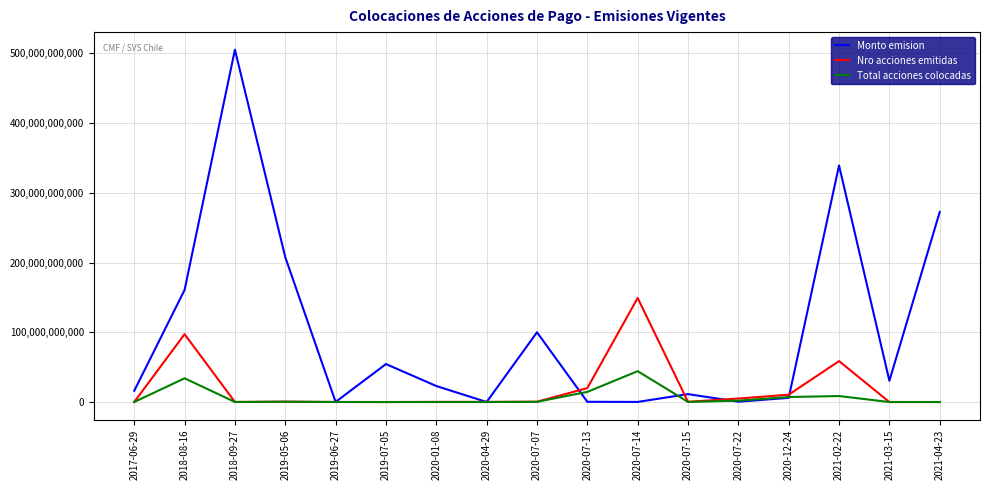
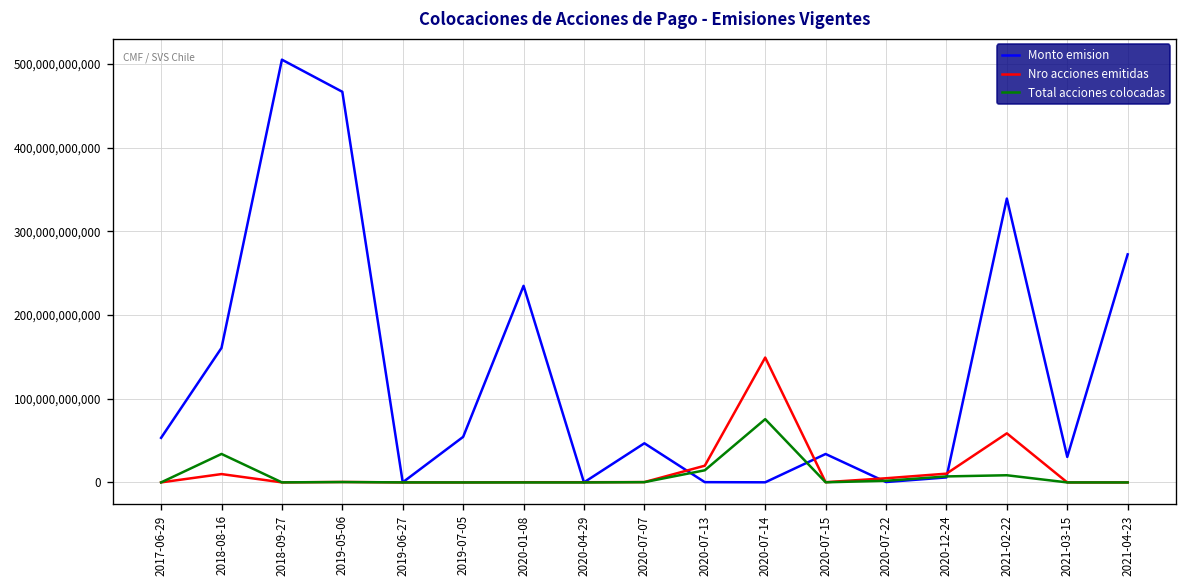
Monto emision, 2017-06-29: 20,000,000,000 -> 50,000,000,000
Nro acciones emitidas, 2018-08-16: 100,000,000,000 -> 10,000,000,000
Monto emision, 2019-05-06: 210,000,000,000 -> 470,000,000,000
Monto emision, 2020-01-08: 20,000,000,000 -> 230,000,000,000
Monto emision, 2020-07-07: 100,000,000,000 -> 50,000,000,000
Total acciones colocadas, 2020-07-14: 40,000,000,000 -> 80,000,000,000
Monto emision, 2020-07-15: 10,000,000,000 -> 30,000,000,000
